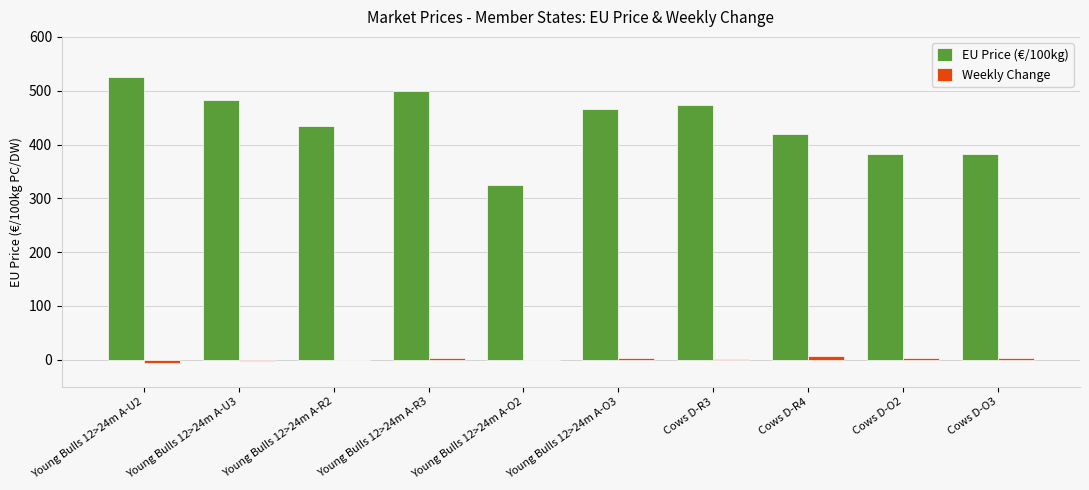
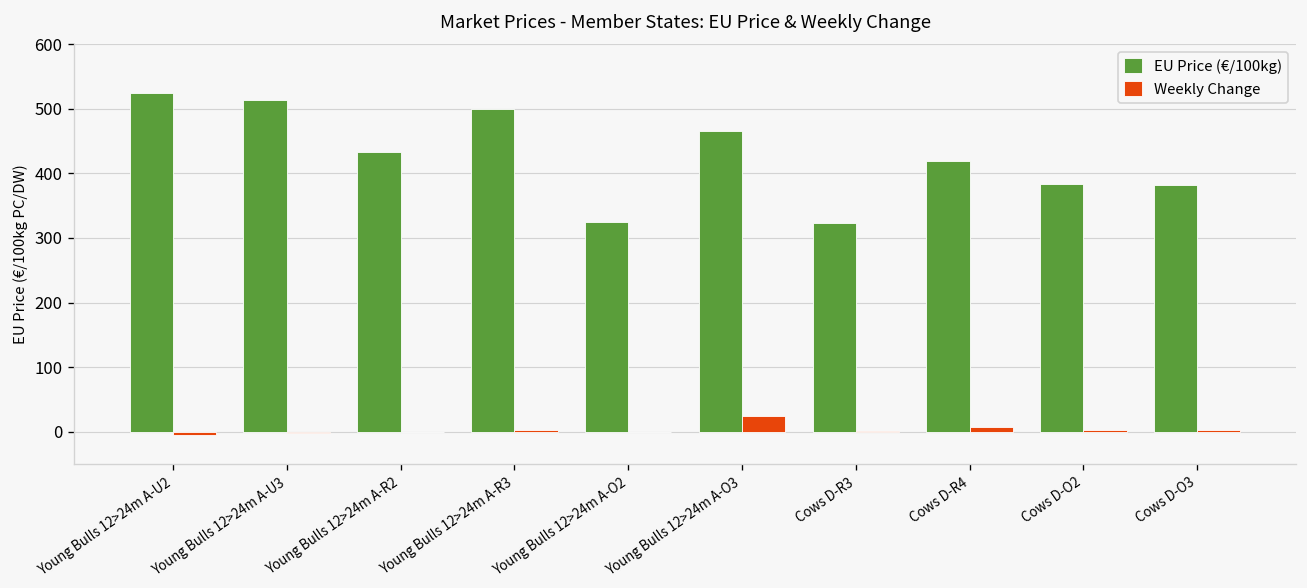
EU Price (€/100kg), Young Bulls 12>24m A-U3: 480 -> 510
Weekly Change, Young Bulls 12>24m A-O3: 0 -> 20
EU Price (€/100kg), Cows D-R3: 470 -> 320
